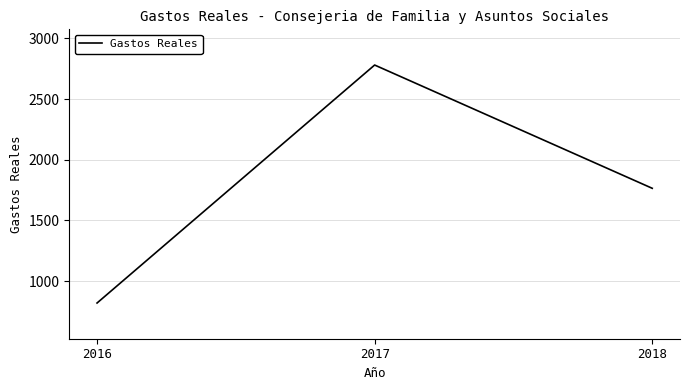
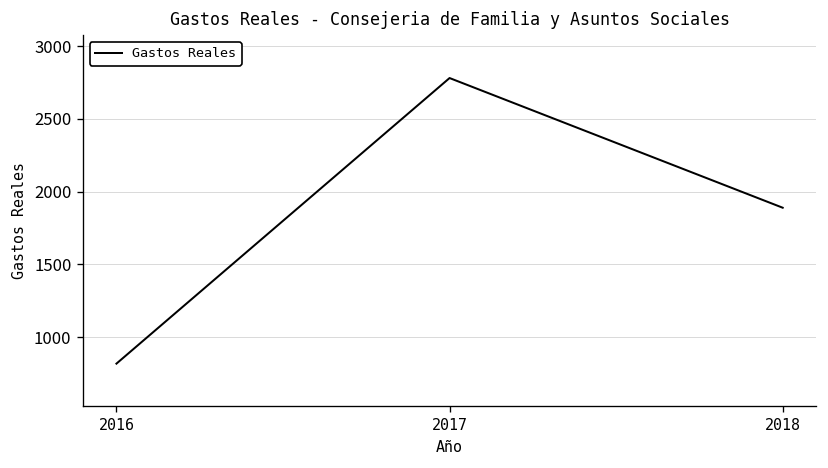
2018: 1760 -> 1890
